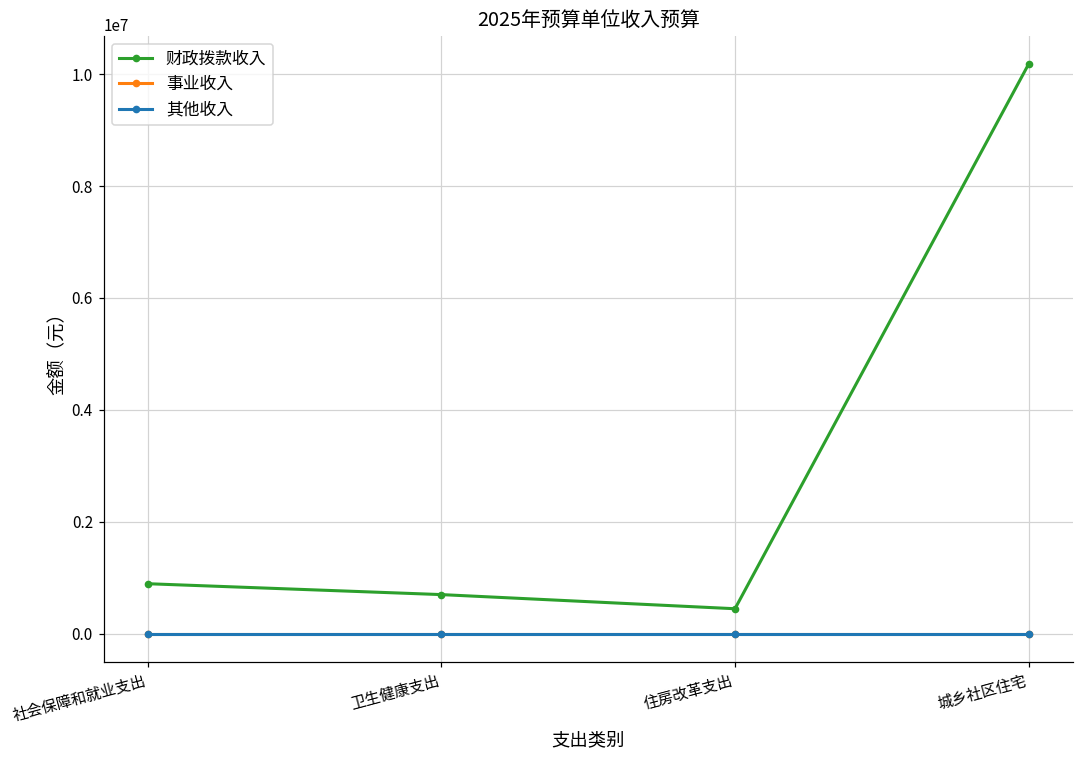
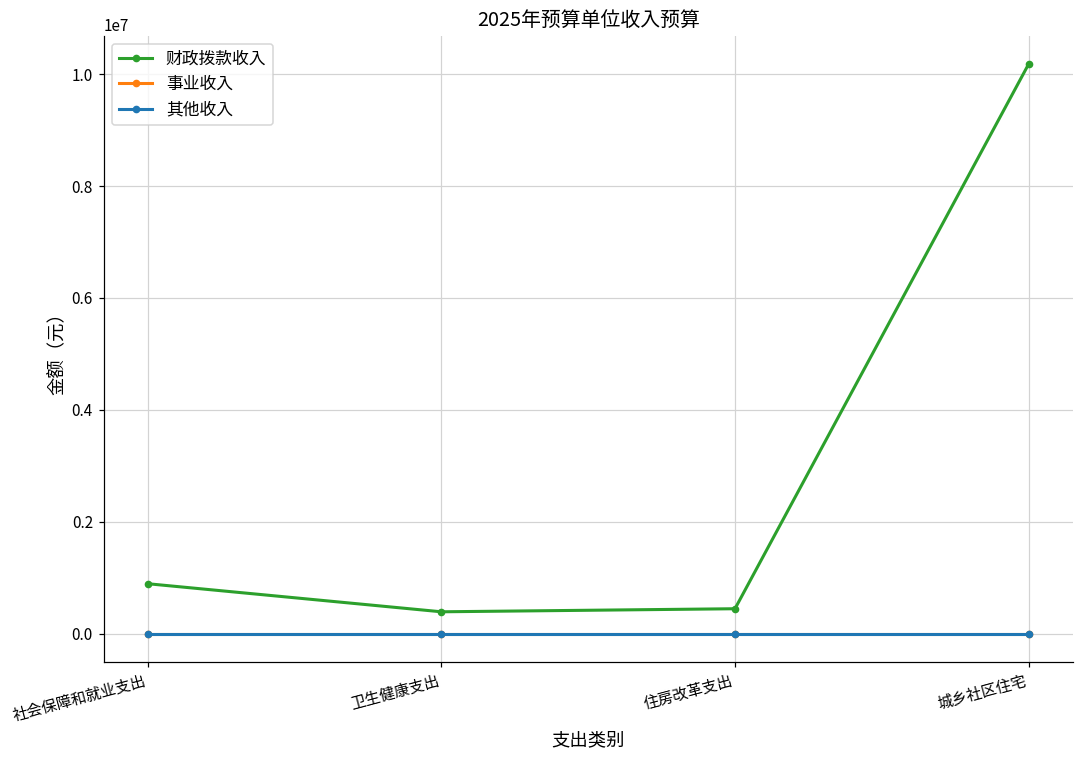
财政拨款收入, 卫生健康支出: 700000 -> 400000
